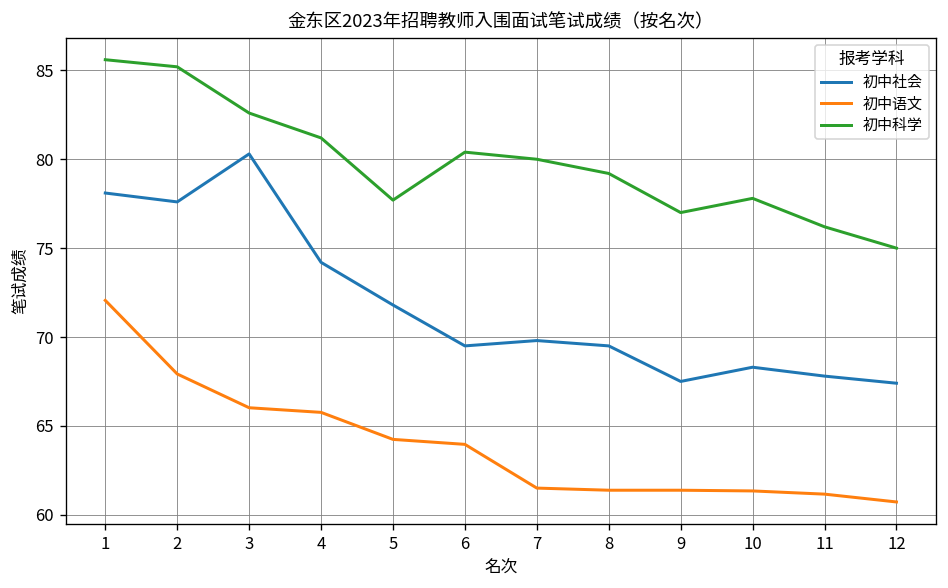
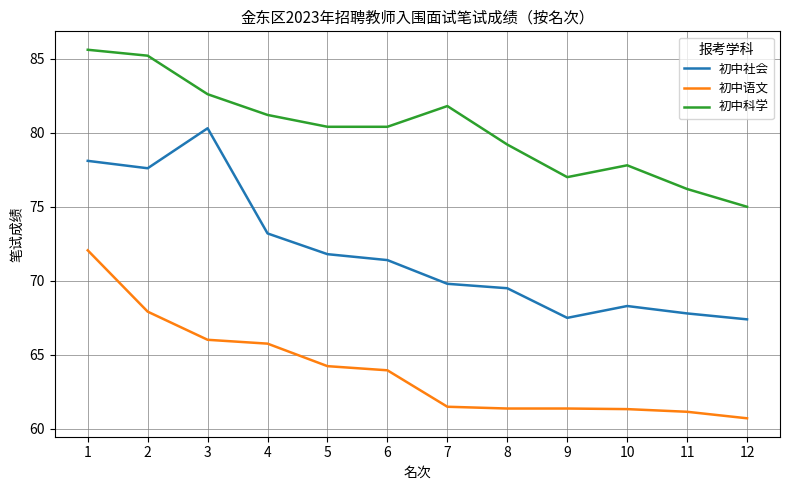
初中社会, 4: 74.2 -> 73.2
初中科学, 5: 77.7 -> 80.4
初中社会, 6: 69.5 -> 71.4
初中科学, 7: 80.0 -> 81.8
